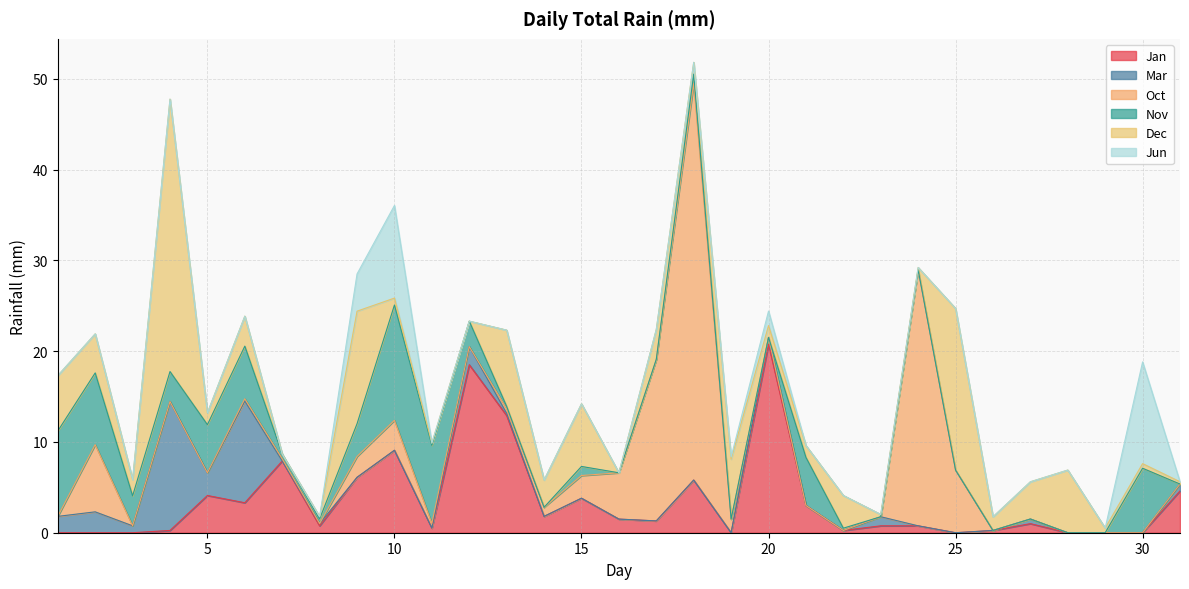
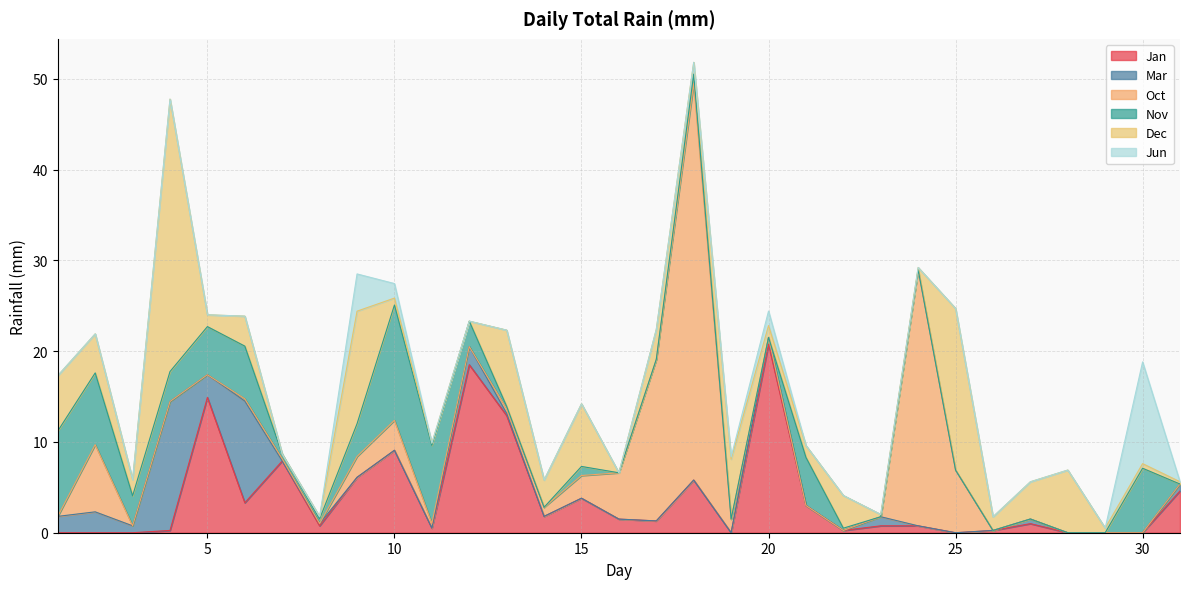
Jan, 5: 4 -> 15
Jun, 10: 10 -> 2
